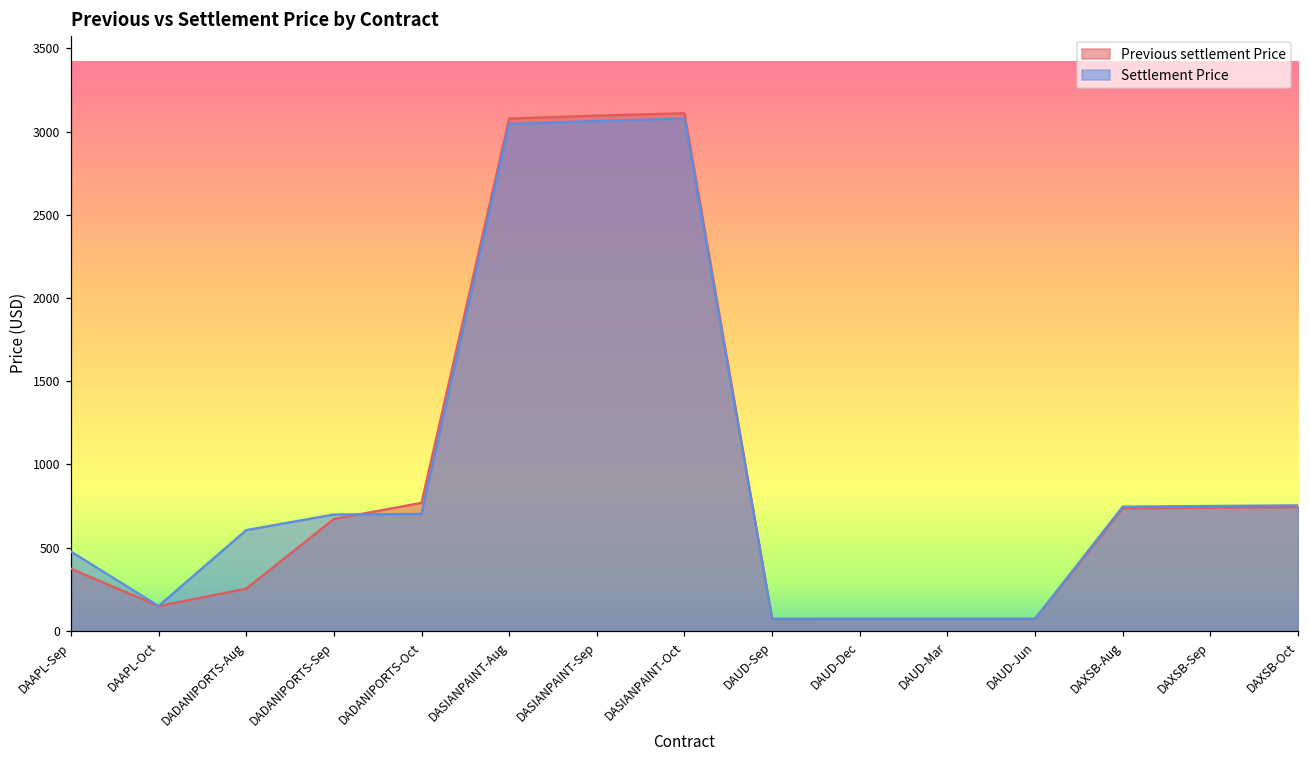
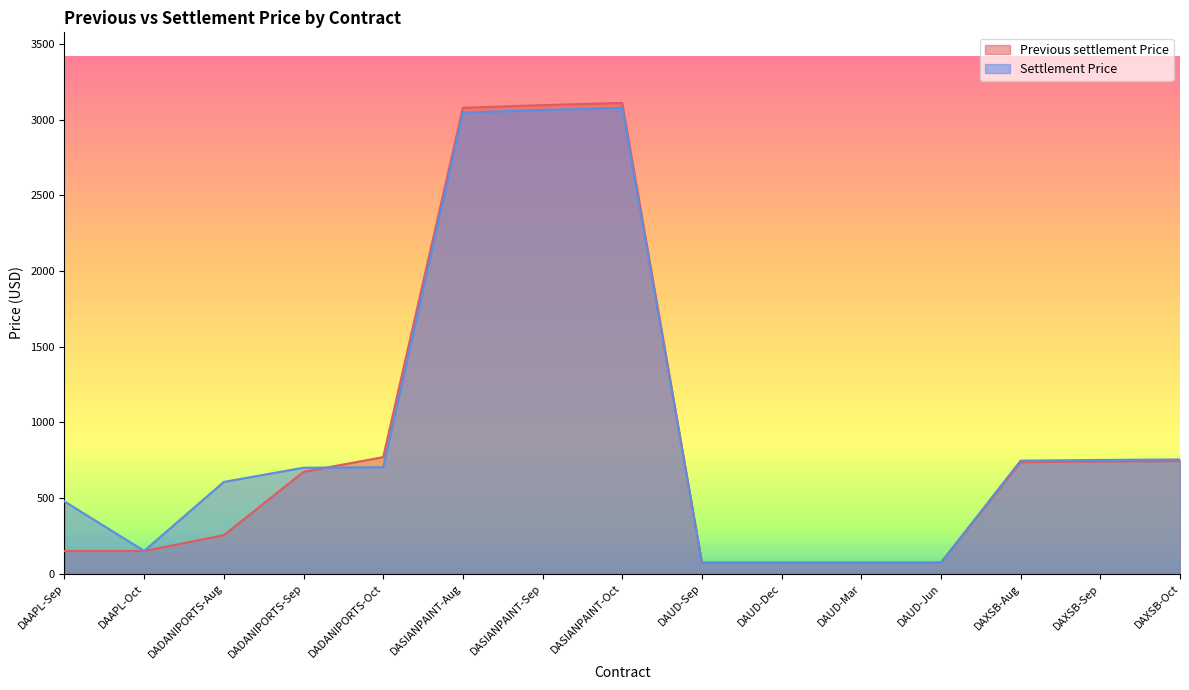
Previous settlement Price, DAAPL-Sep: 370 -> 150
